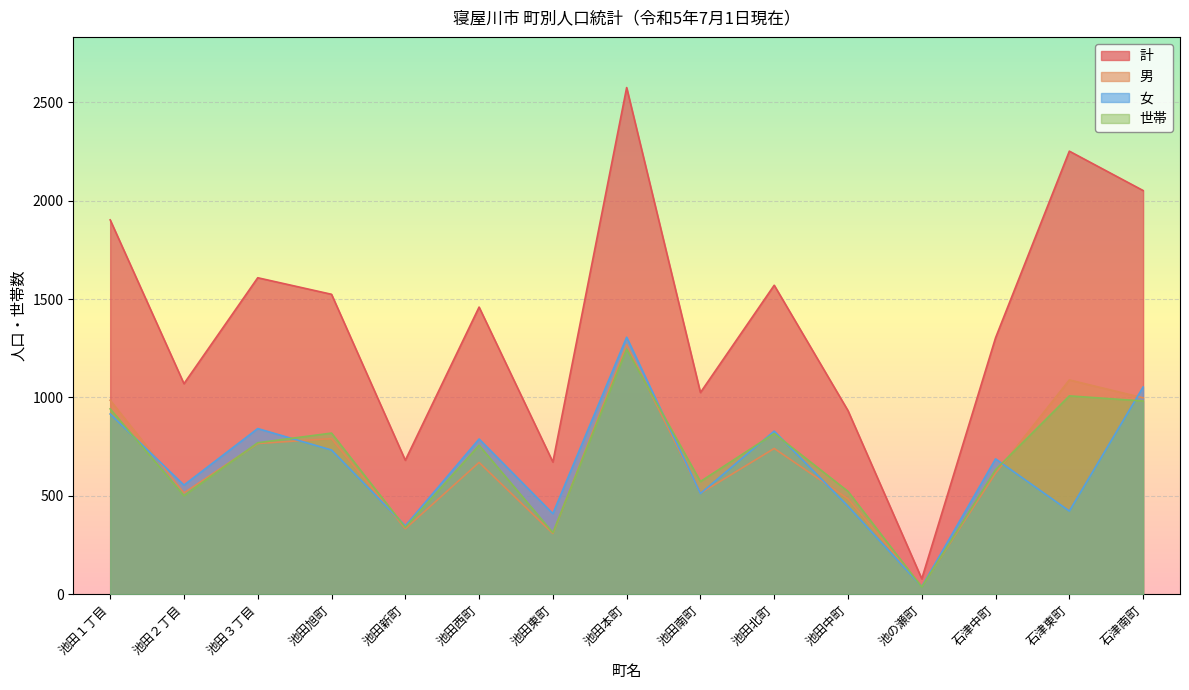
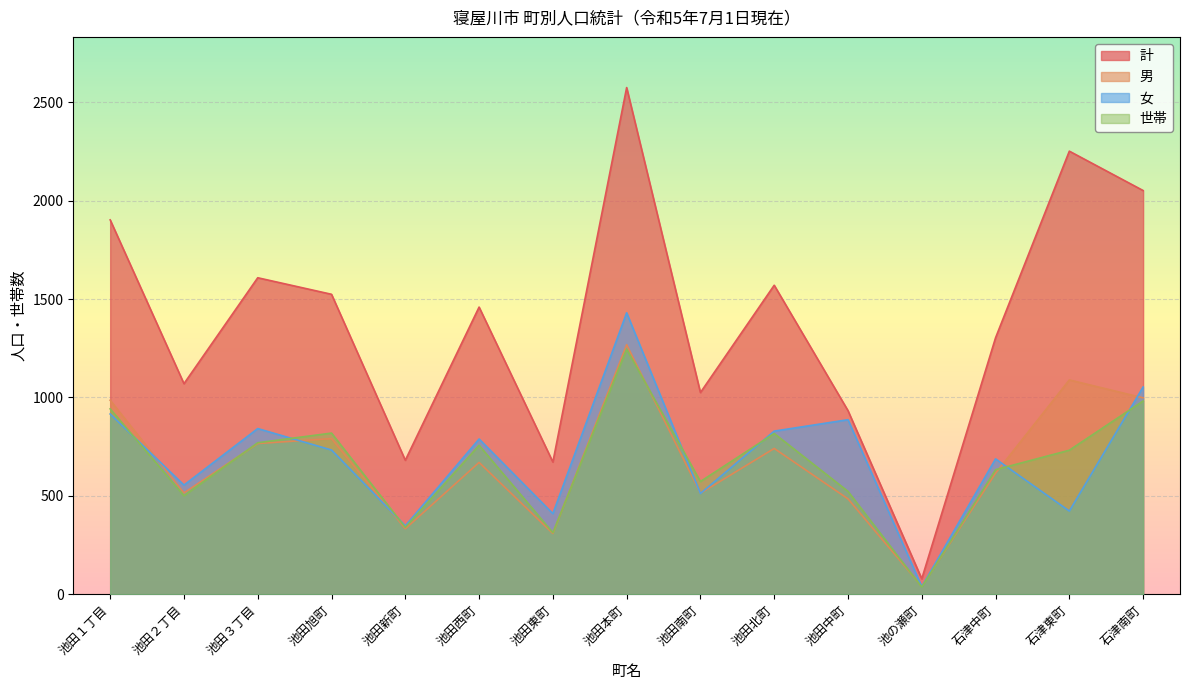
女, 池田本町: 1310 -> 1430
女, 池田中町: 450 -> 890
世帯, 石津東町: 1010 -> 730
